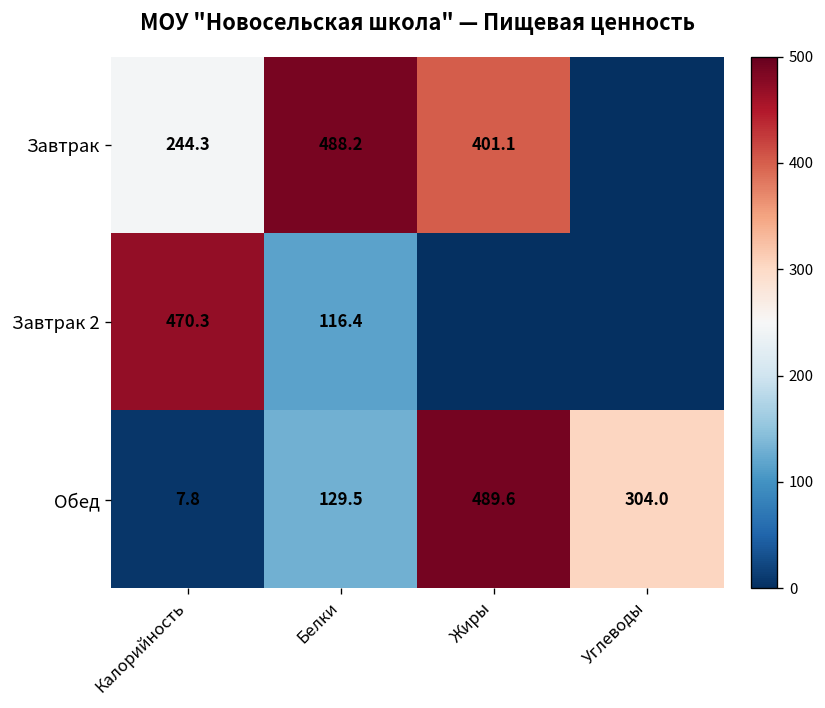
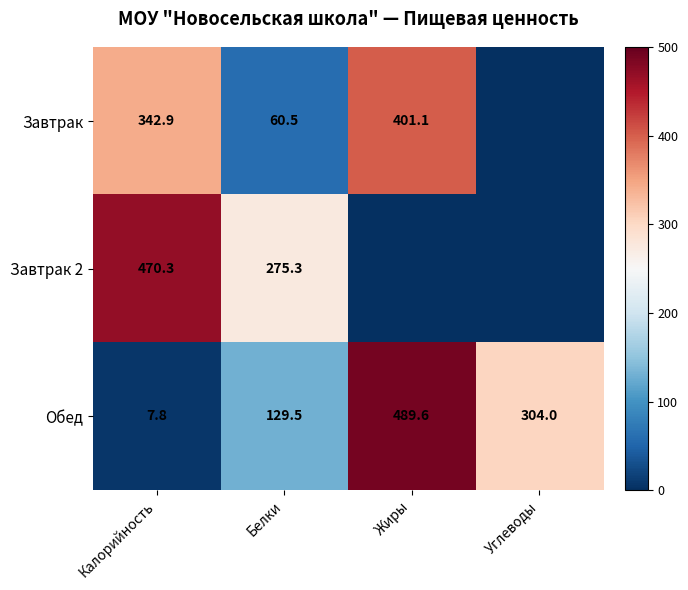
Завтрак, Калорийность: 244.3 -> 342.9
Завтрак, Белки: 488.2 -> 60.5
Завтрак 2, Белки: 116.4 -> 275.3
